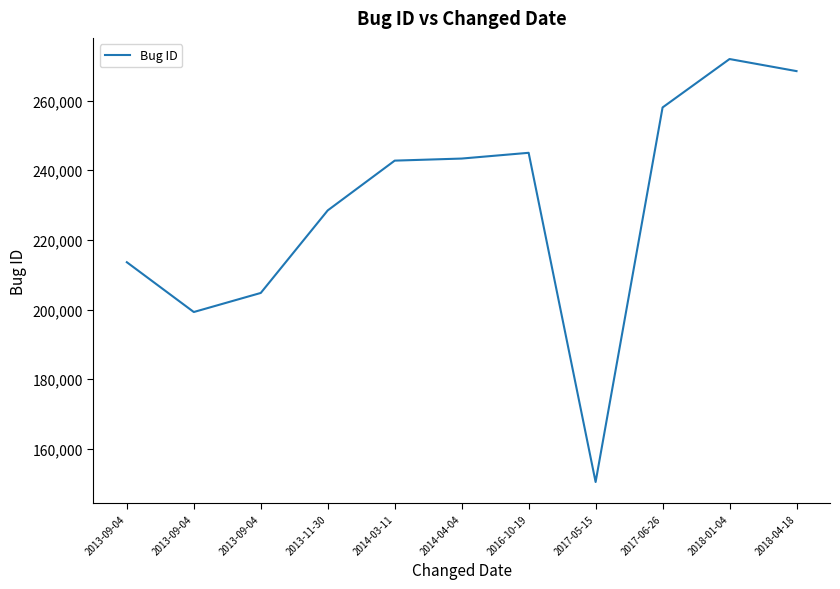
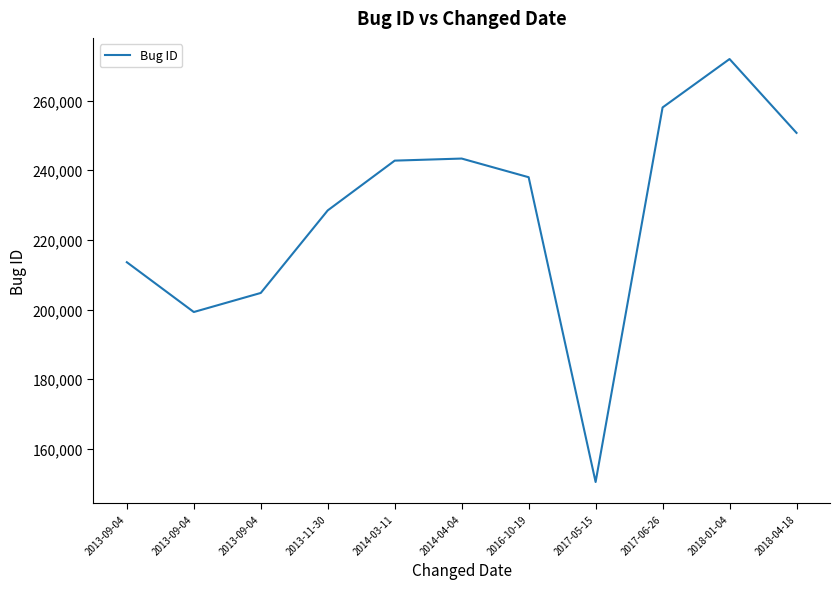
2016-10-19: 245,000 -> 238,000
2018-04-18: 268,000 -> 251,000
